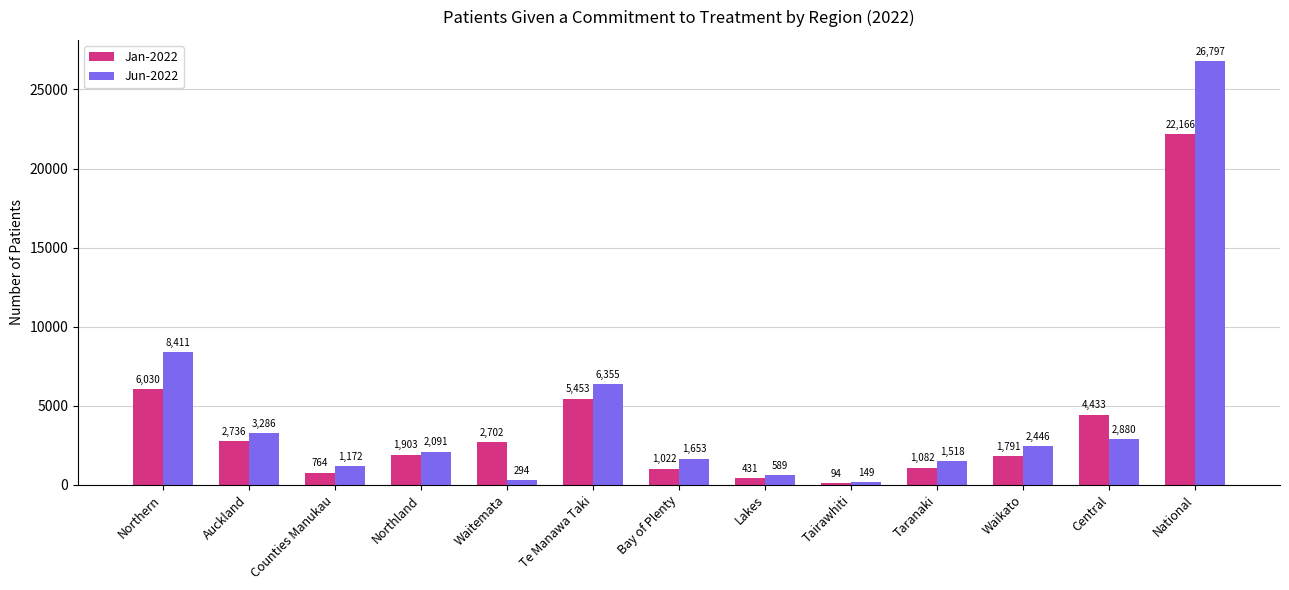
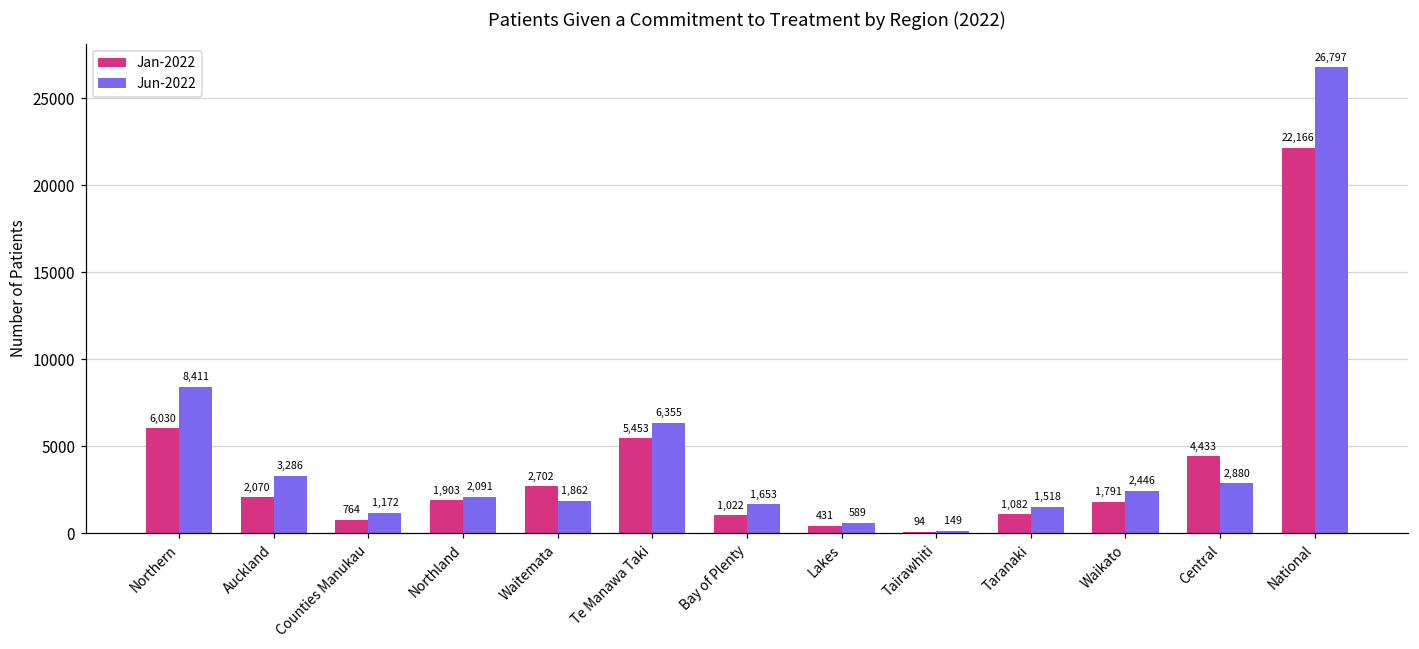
Jan-2022, Auckland: 2,736 -> 2,070
Jun-2022, Waitemata: 294 -> 1,862
